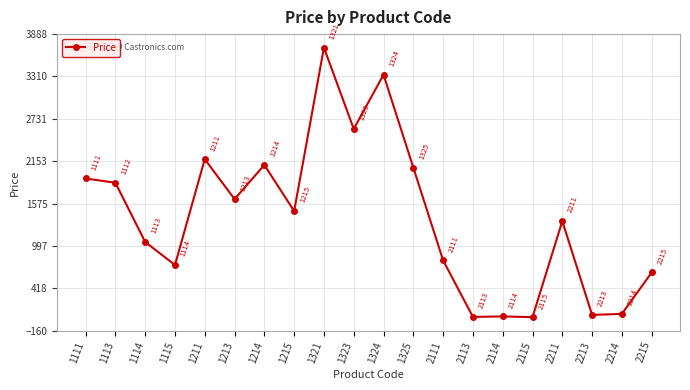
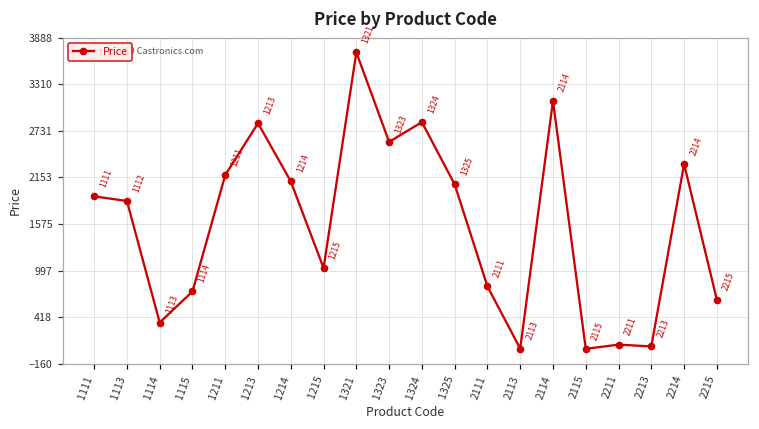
1114: 1100 -> 400
1213: 1600 -> 2800
1215: 1500 -> 1000
1324: 3300 -> 2800
2114: 0 -> 3100
2211: 1300 -> 100
2214: 100 -> 2300
